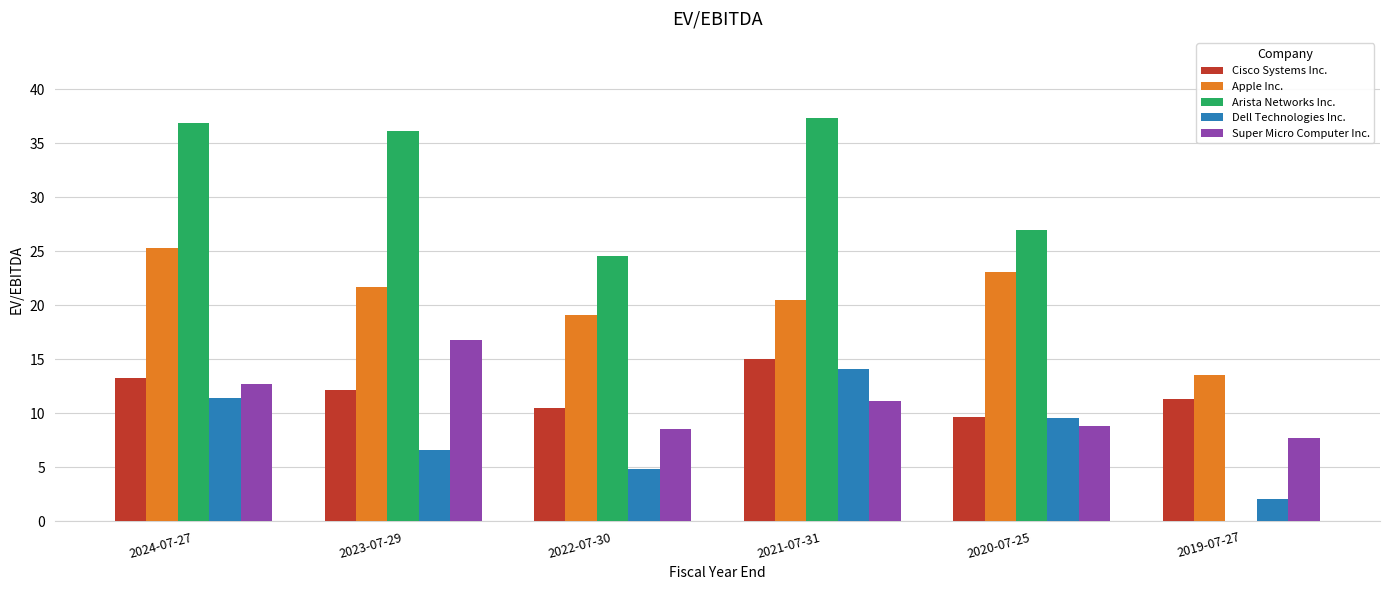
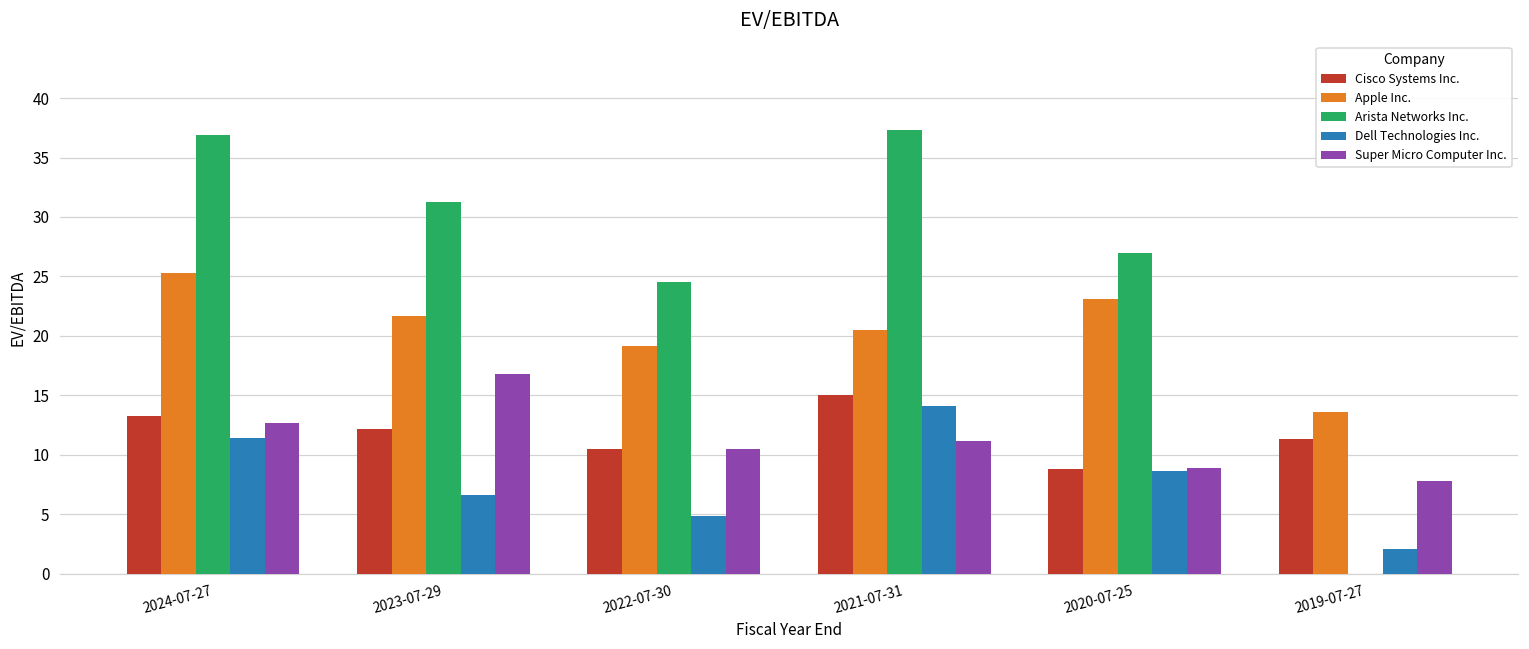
Arista Networks Inc., 2023-07-29: 36.2 -> 31.3
Super Micro Computer Inc., 2022-07-30: 8.6 -> 10.5
Cisco Systems Inc., 2020-07-25: 9.7 -> 8.8
Dell Technologies Inc., 2020-07-25: 9.6 -> 8.6
